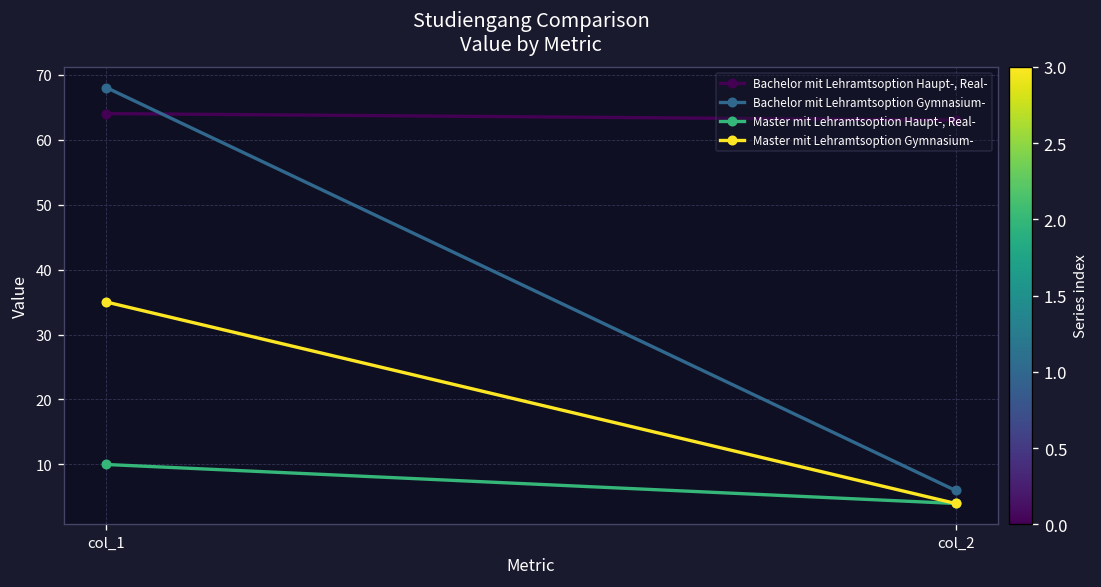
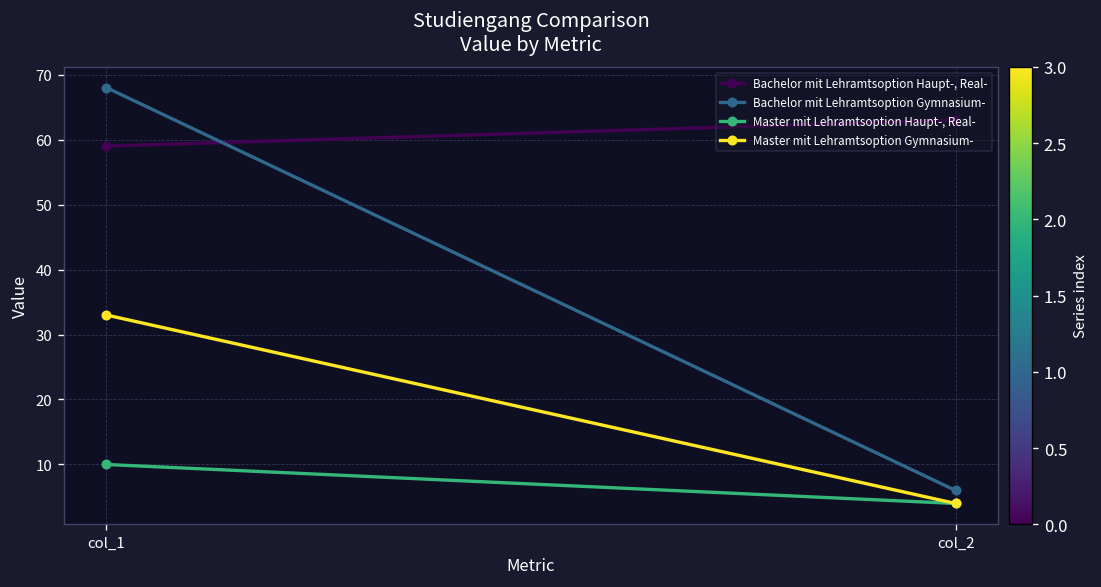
Bachelor mit Lehramtsoption Haupt-, Real-, col_1: 64 -> 59
Master mit Lehramtsoption Gymnasium-, col_1: 35 -> 33
